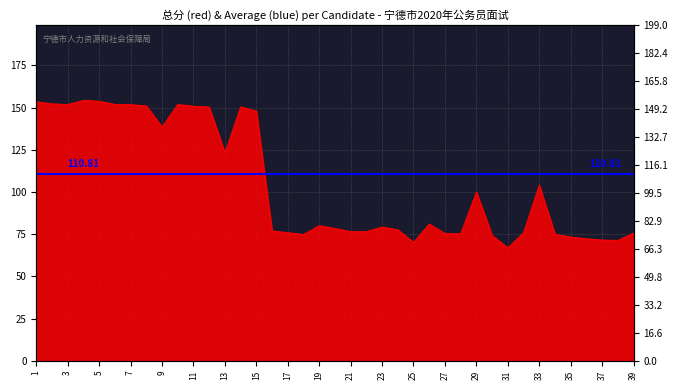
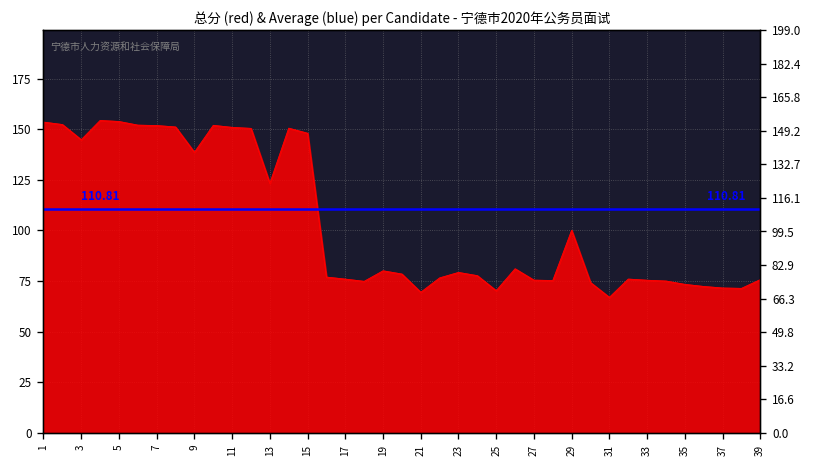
3: 152 -> 145
21: 77 -> 70
33: 104 -> 75
